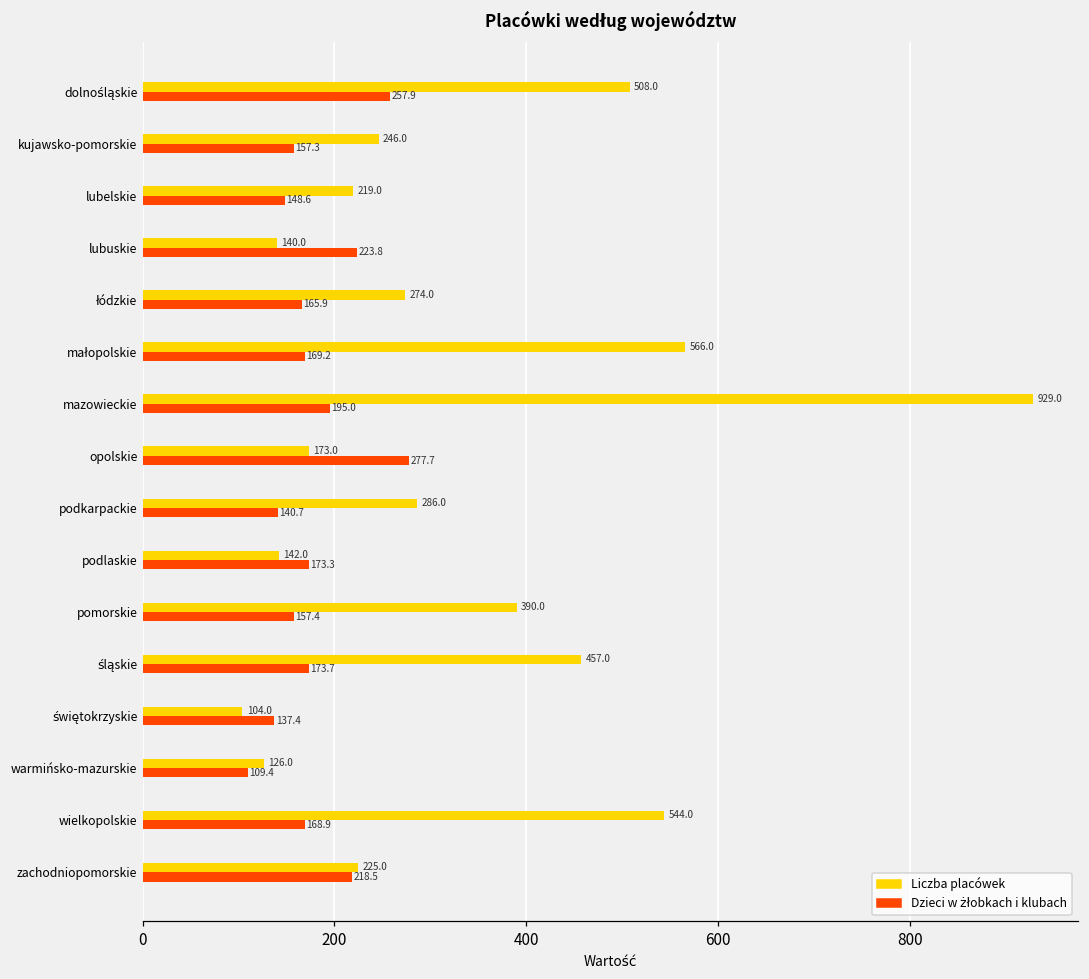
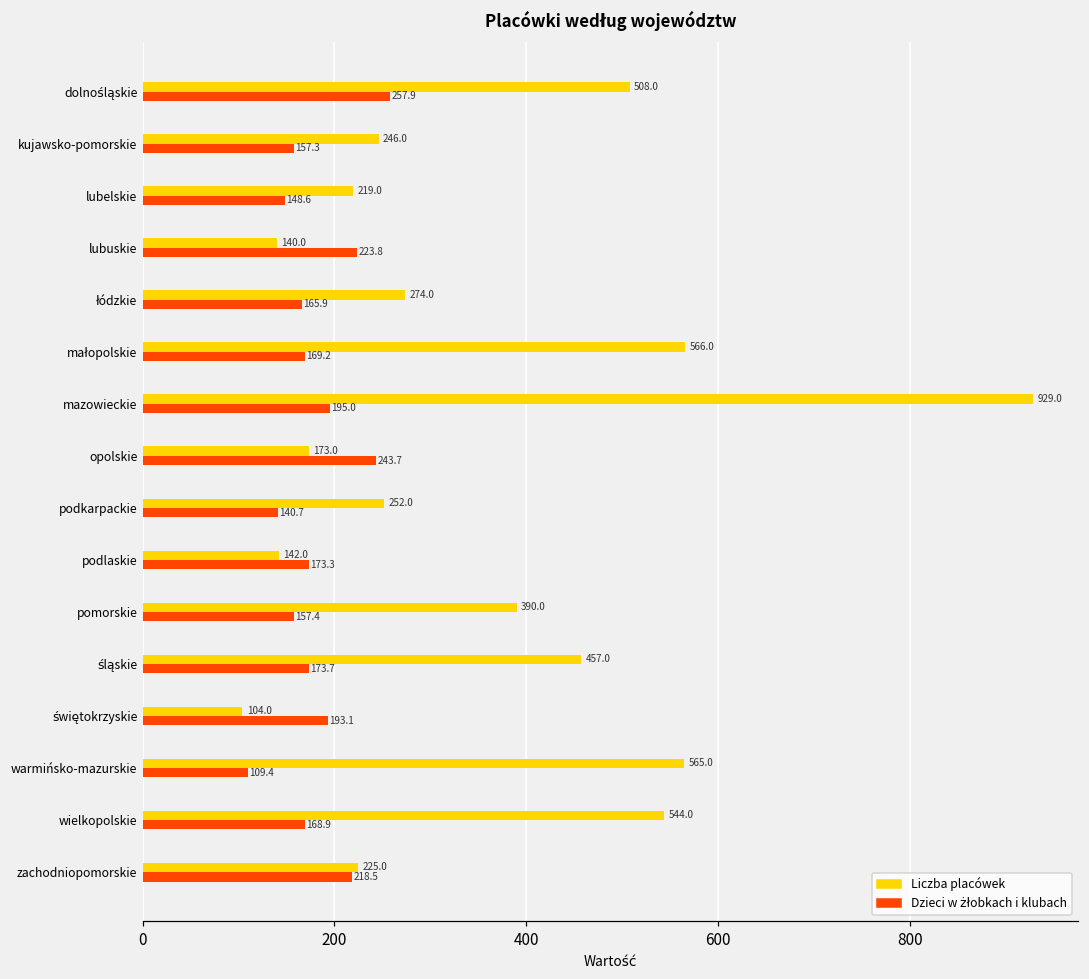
Dzieci w żłobkach i klubach, opolskie: 277.7 -> 243.7
Liczba placówek, podkarpackie: 286.0 -> 252.0
Dzieci w żłobkach i klubach, świętokrzyskie: 137.4 -> 193.1
Liczba placówek, warmińsko-mazurskie: 126.0 -> 565.0
